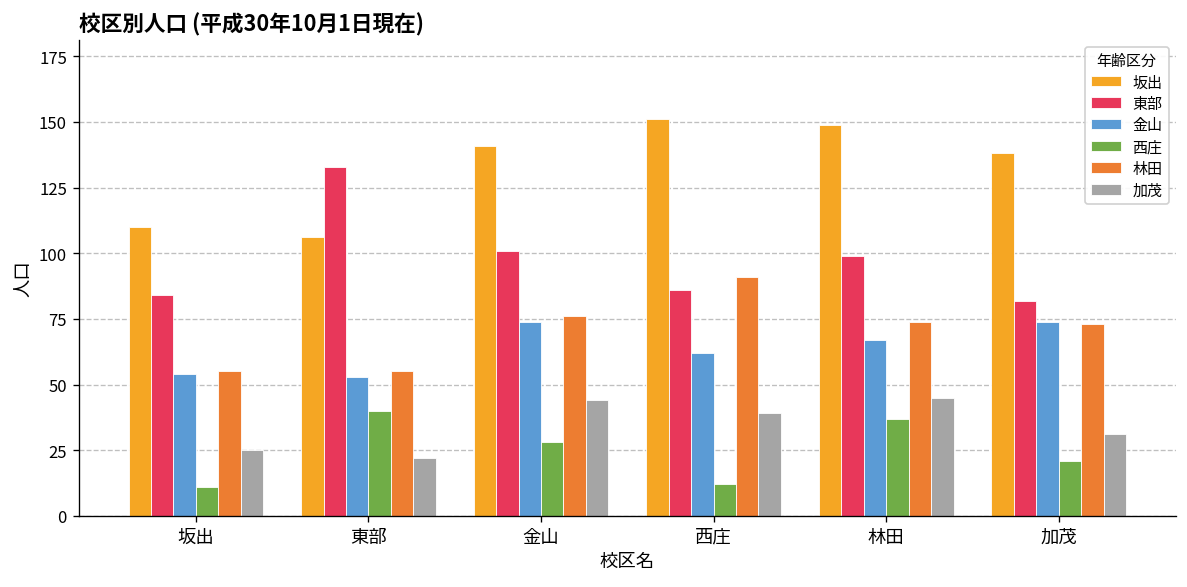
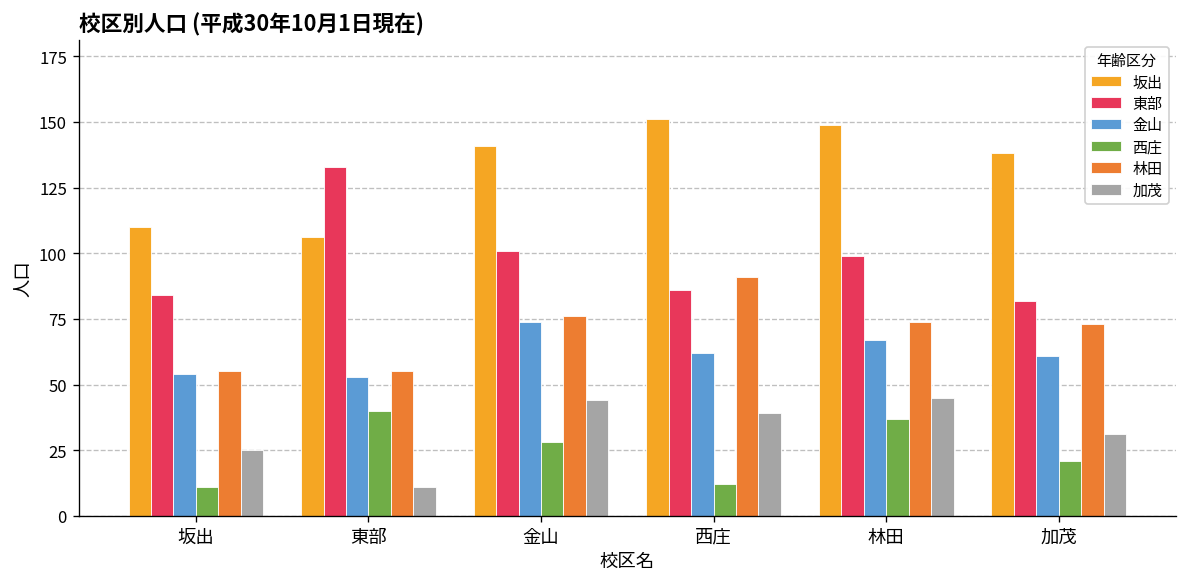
加茂, 東部: 22 -> 11
金山, 加茂: 74 -> 61
